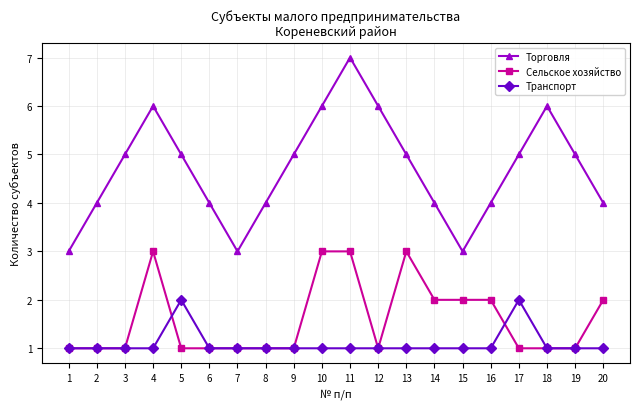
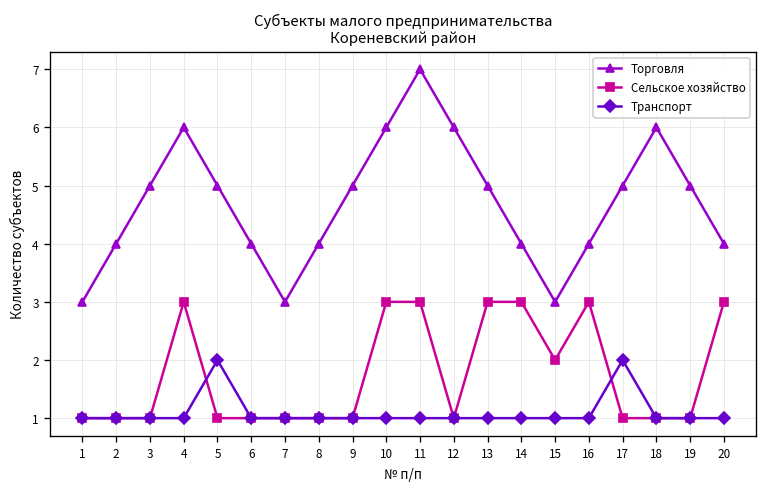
Сельское хозяйство, 14: 2 -> 3
Сельское хозяйство, 16: 2 -> 3
Сельское хозяйство, 20: 2 -> 3
